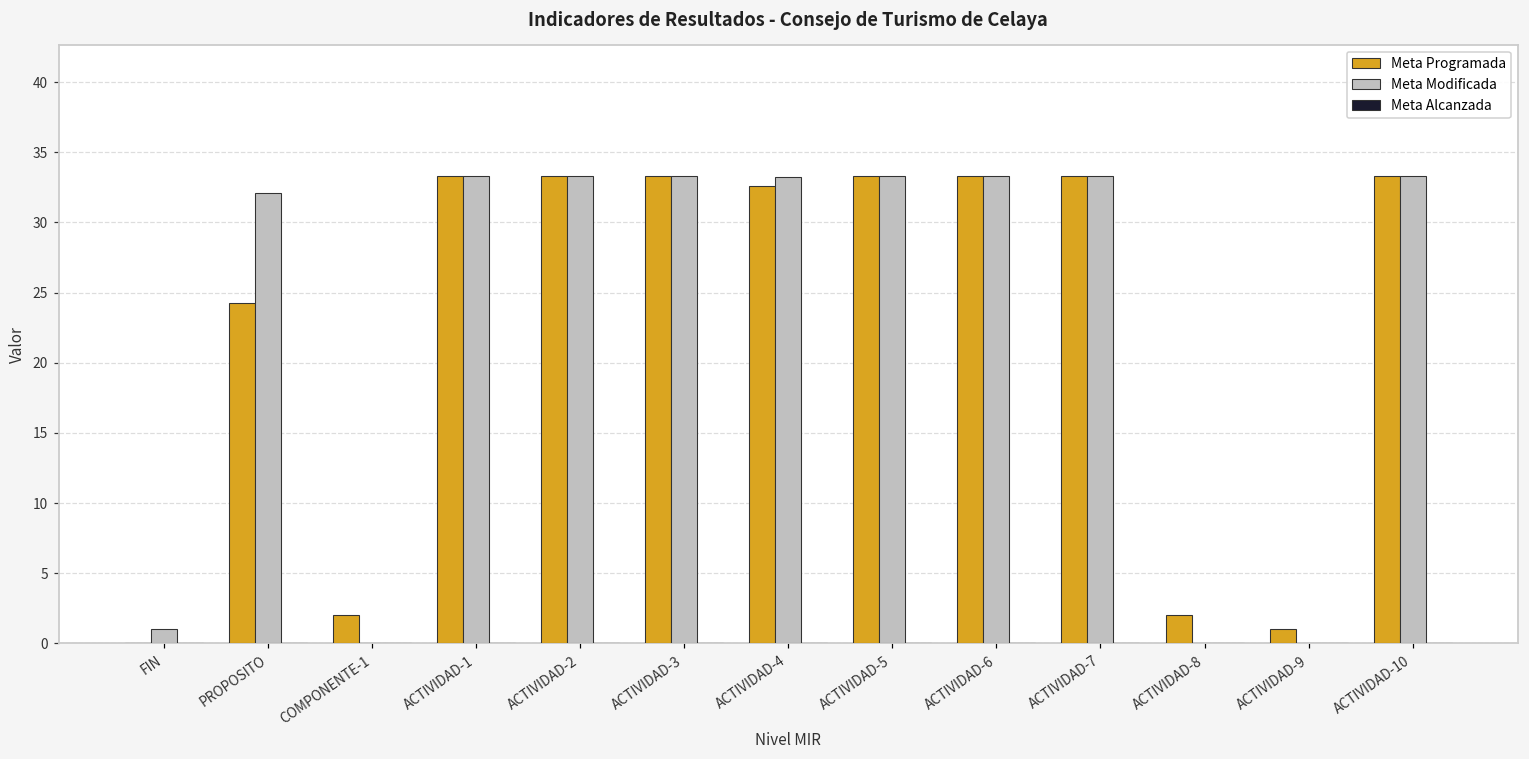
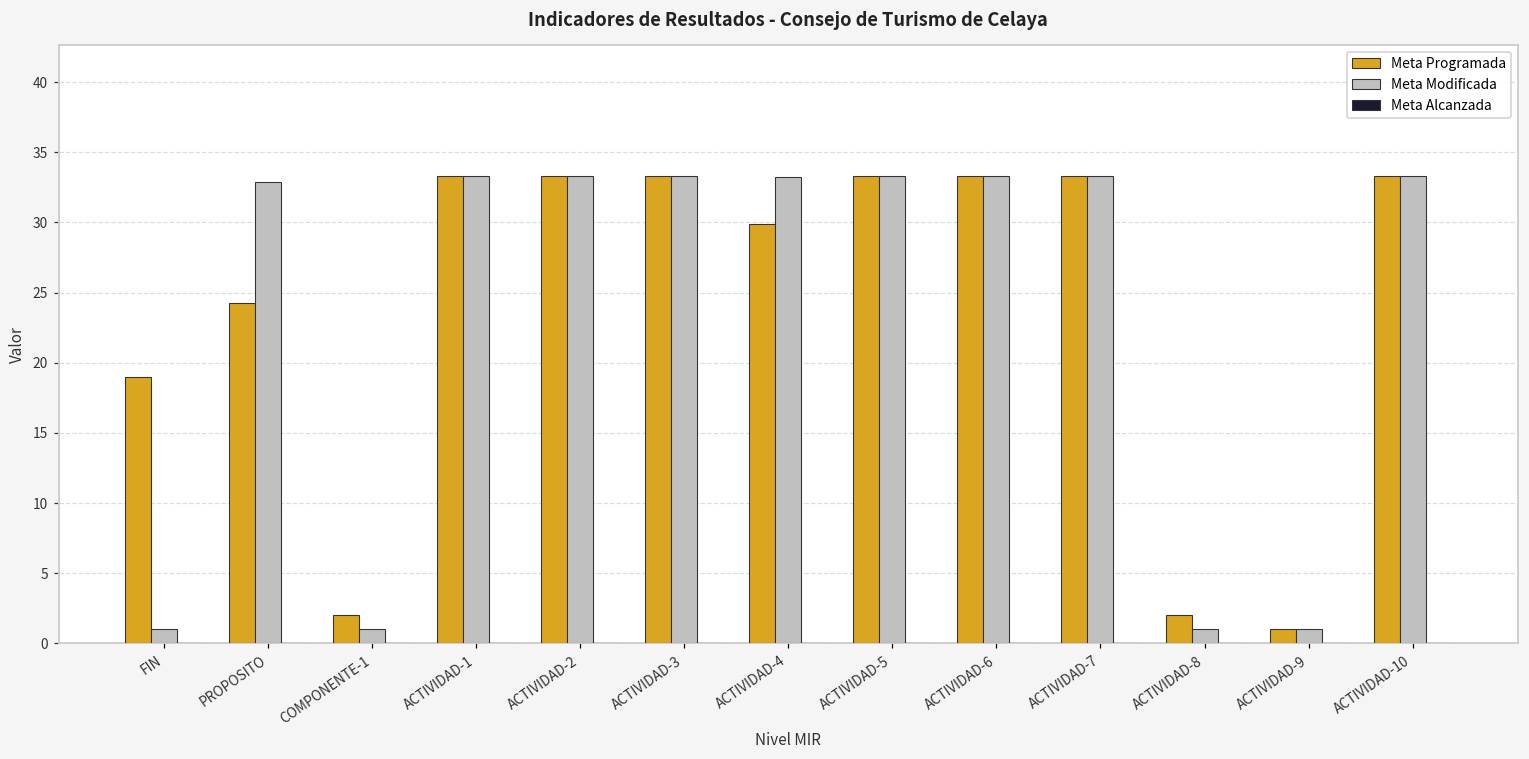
Meta Programada, FIN: 0 -> 19
Meta Modificada, PROPOSITO: 32.1 -> 32.9
Meta Modificada, COMPONENTE-1: 0 -> 1
Meta Programada, ACTIVIDAD-4: 32.6 -> 29.9
Meta Modificada, ACTIVIDAD-8: 0 -> 1
Meta Modificada, ACTIVIDAD-9: 0 -> 1
